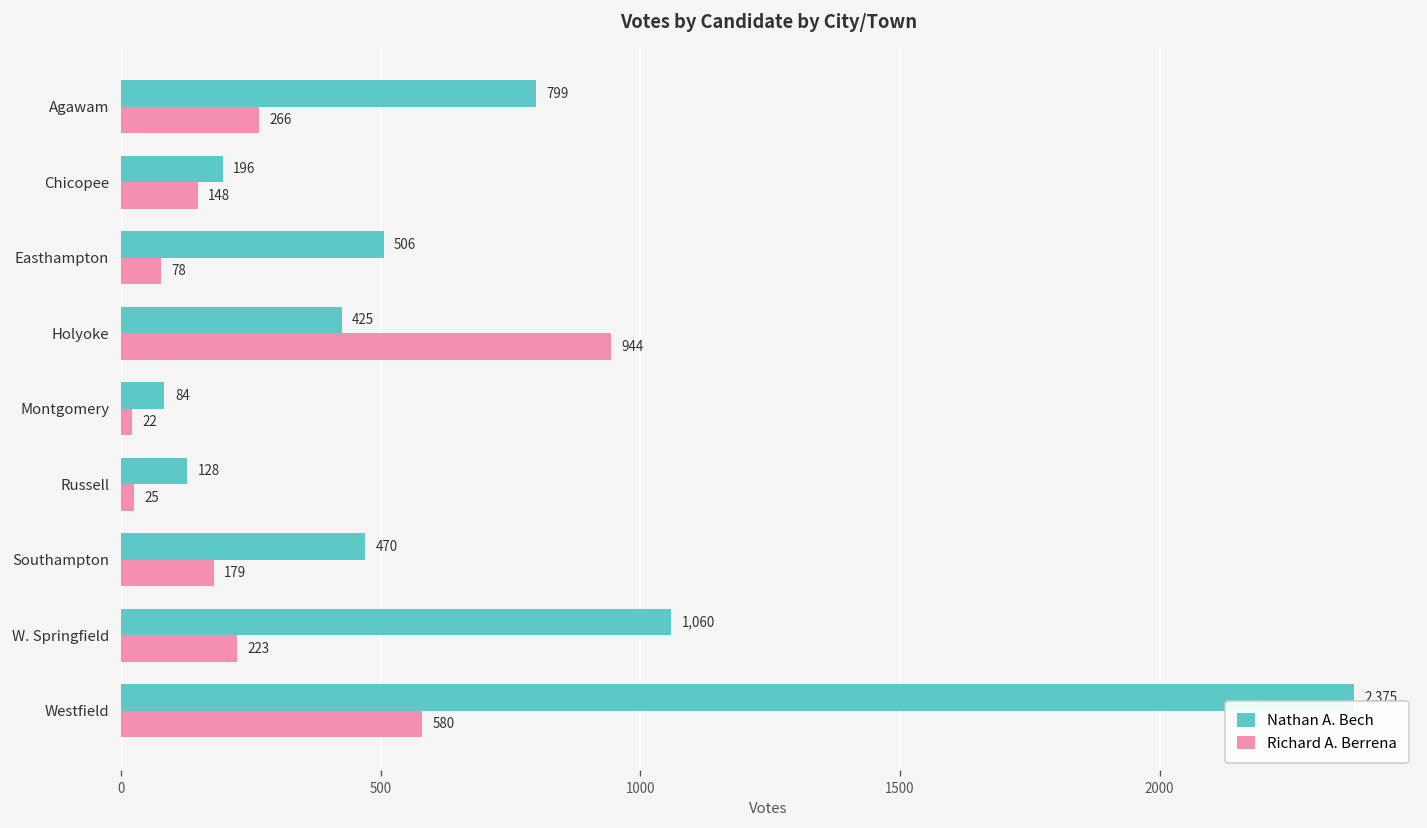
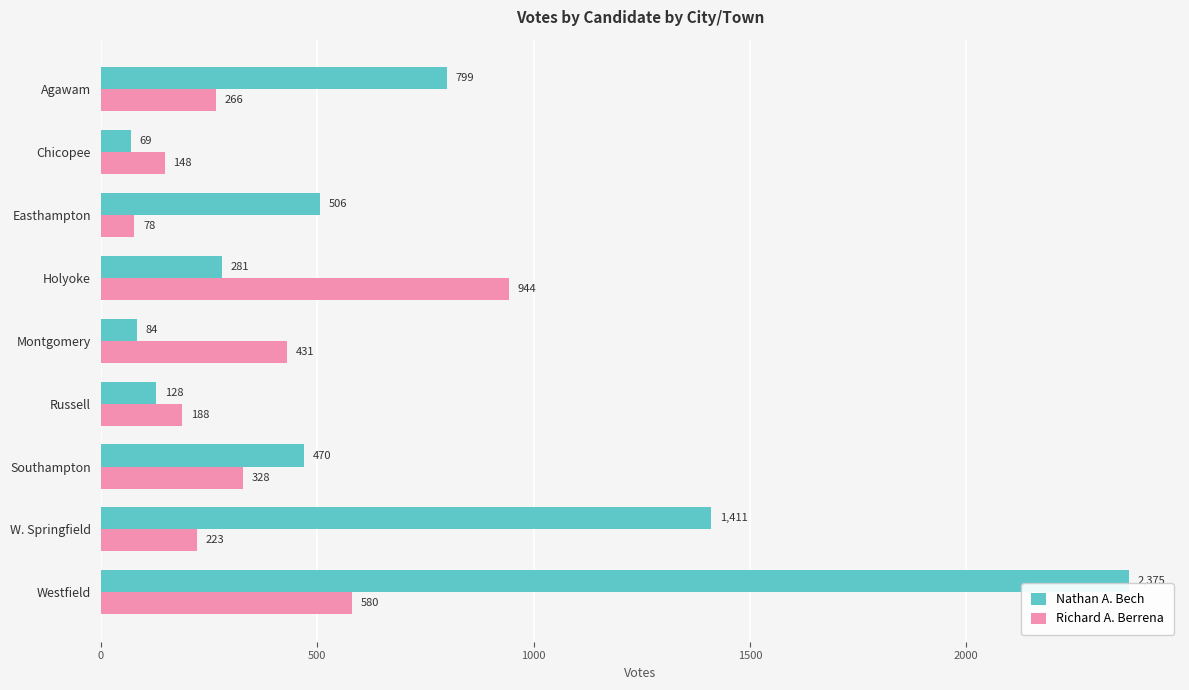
Nathan A. Bech, Chicopee: 196 -> 69
Nathan A. Bech, Holyoke: 425 -> 281
Richard A. Berrena, Montgomery: 22 -> 431
Richard A. Berrena, Russell: 25 -> 188
Richard A. Berrena, Southampton: 179 -> 328
Nathan A. Bech, W. Springfield: 1,060 -> 1,411
